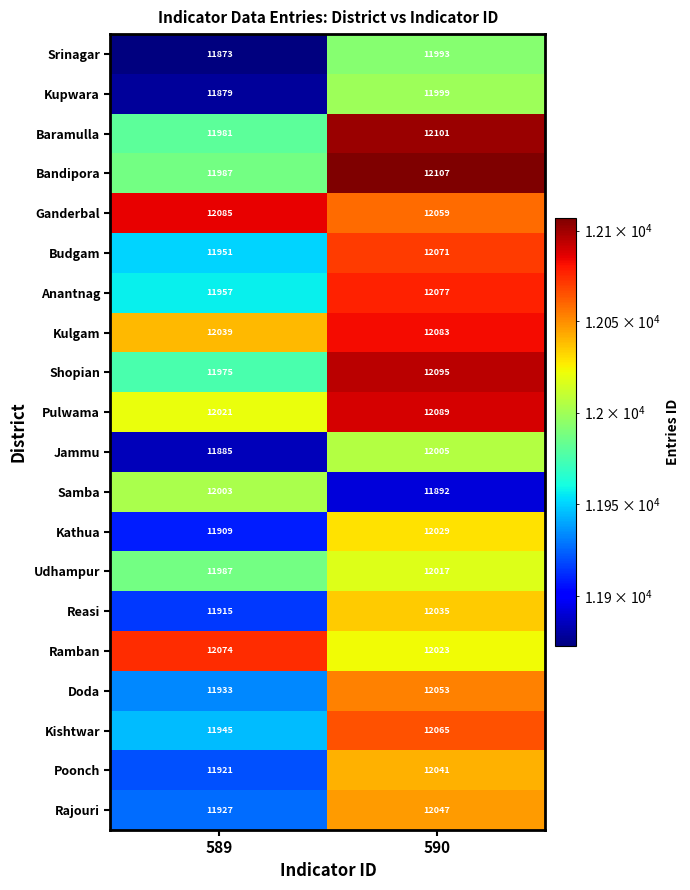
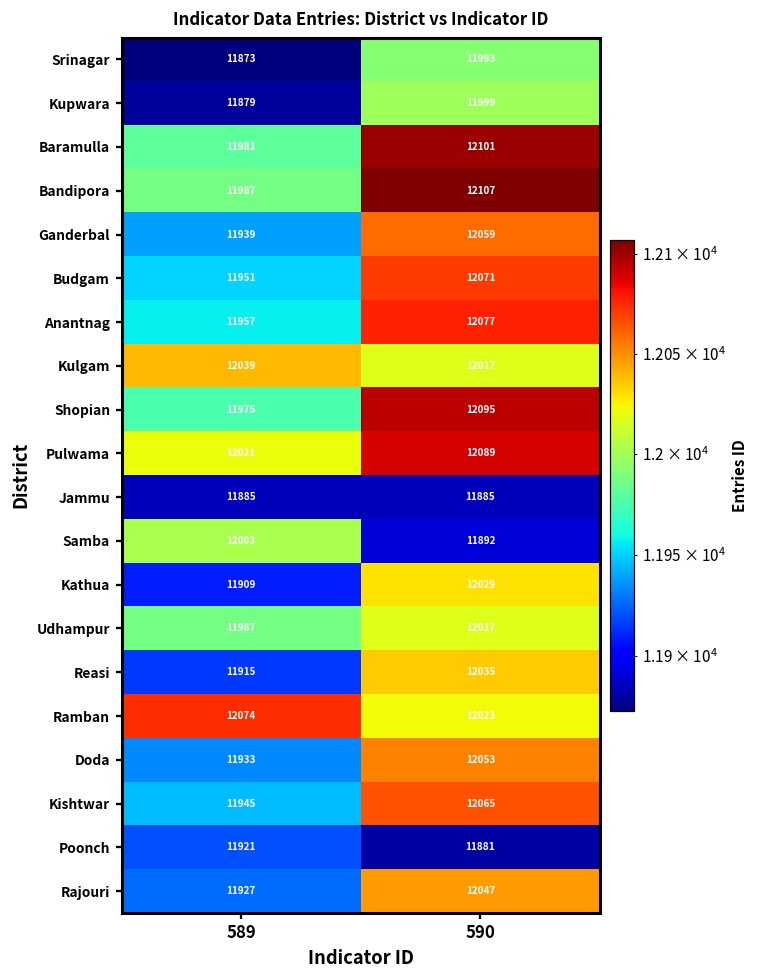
Ganderbal, 589: 12085 -> 11939
Kulgam, 590: 12083 -> 12017
Jammu, 590: 12005 -> 11885
Poonch, 590: 12041 -> 11881
